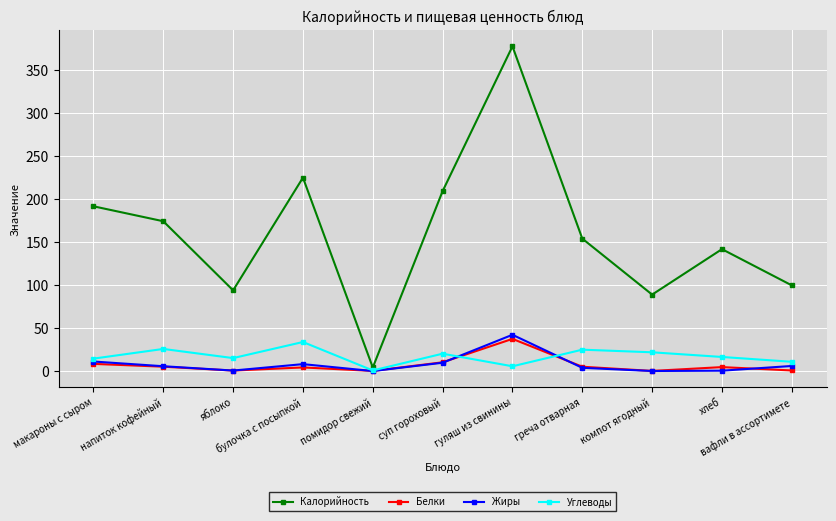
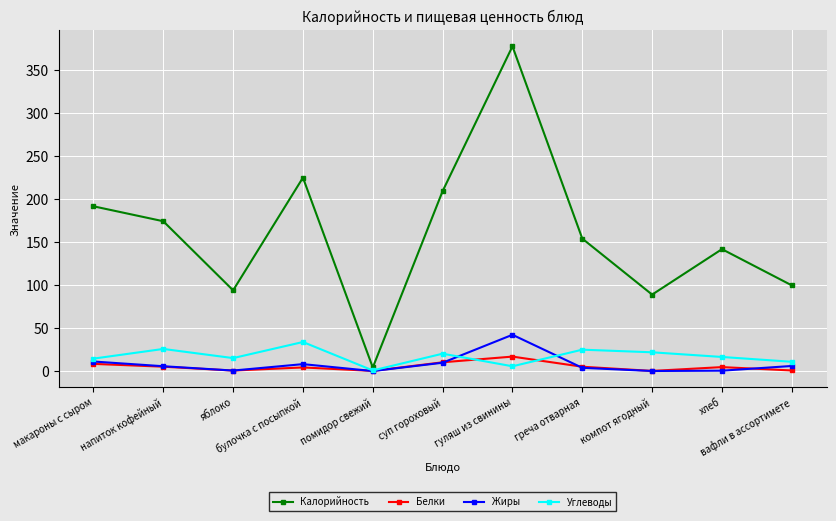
Белки, гуляш из свинины: 40 -> 20
